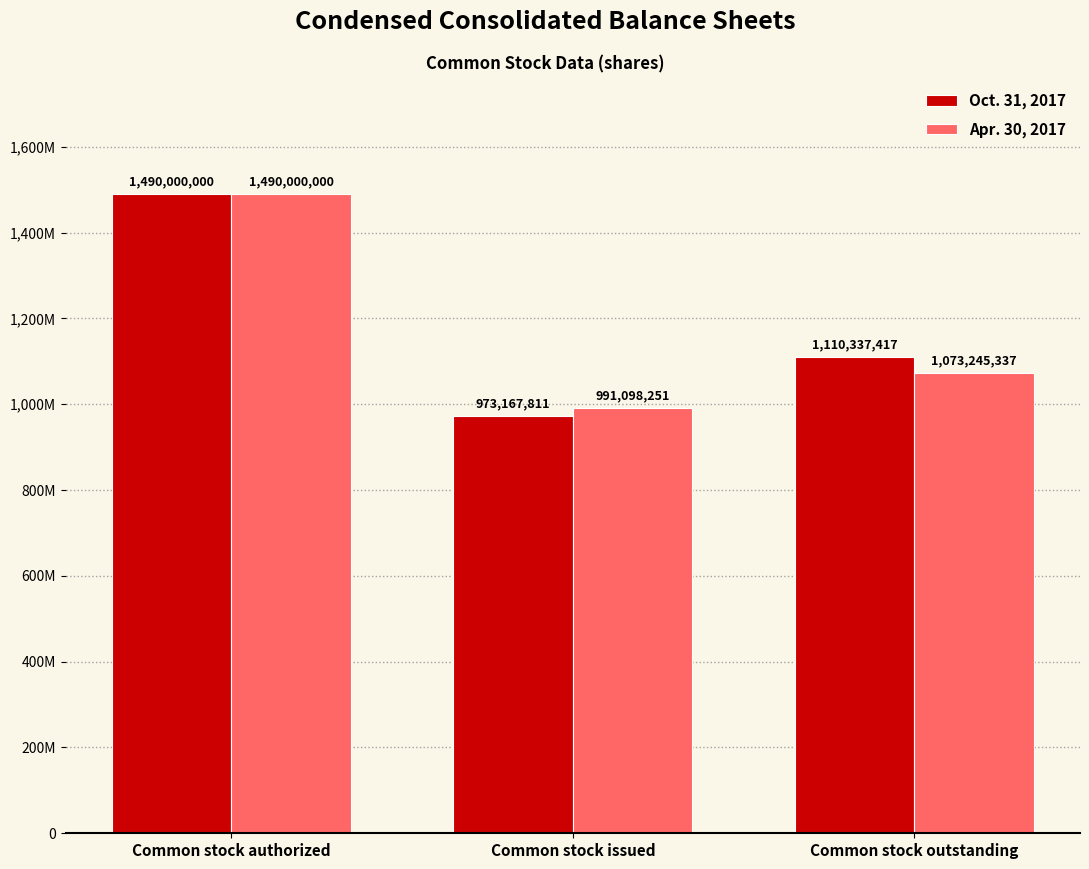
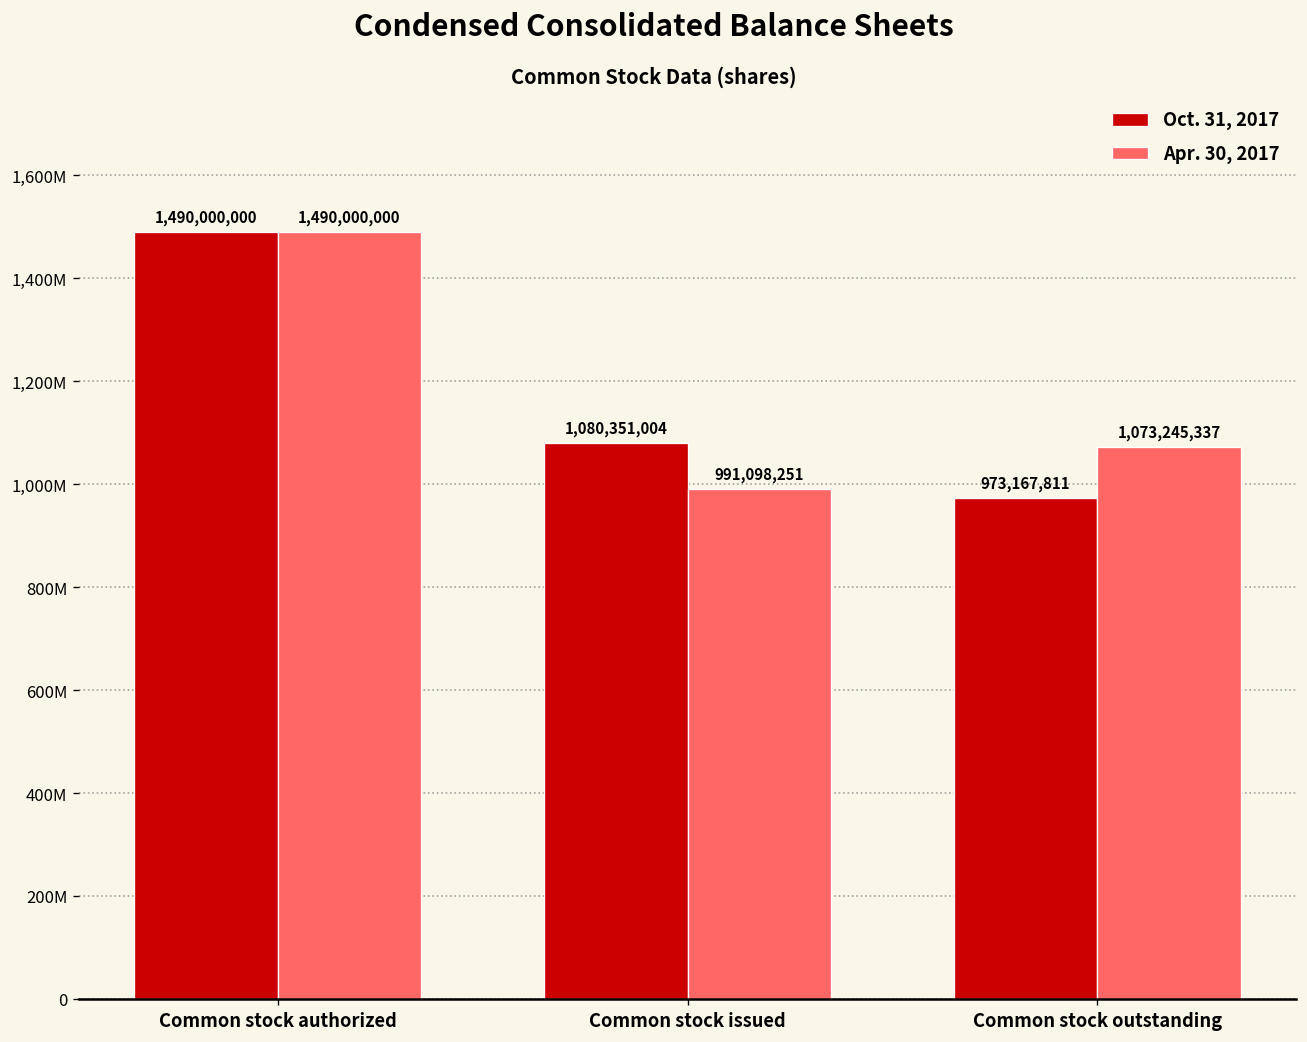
Oct. 31, 2017, Common stock issued: 973,167,811 -> 1,080,351,004
Oct. 31, 2017, Common stock outstanding: 1,110,337,417 -> 973,167,811
